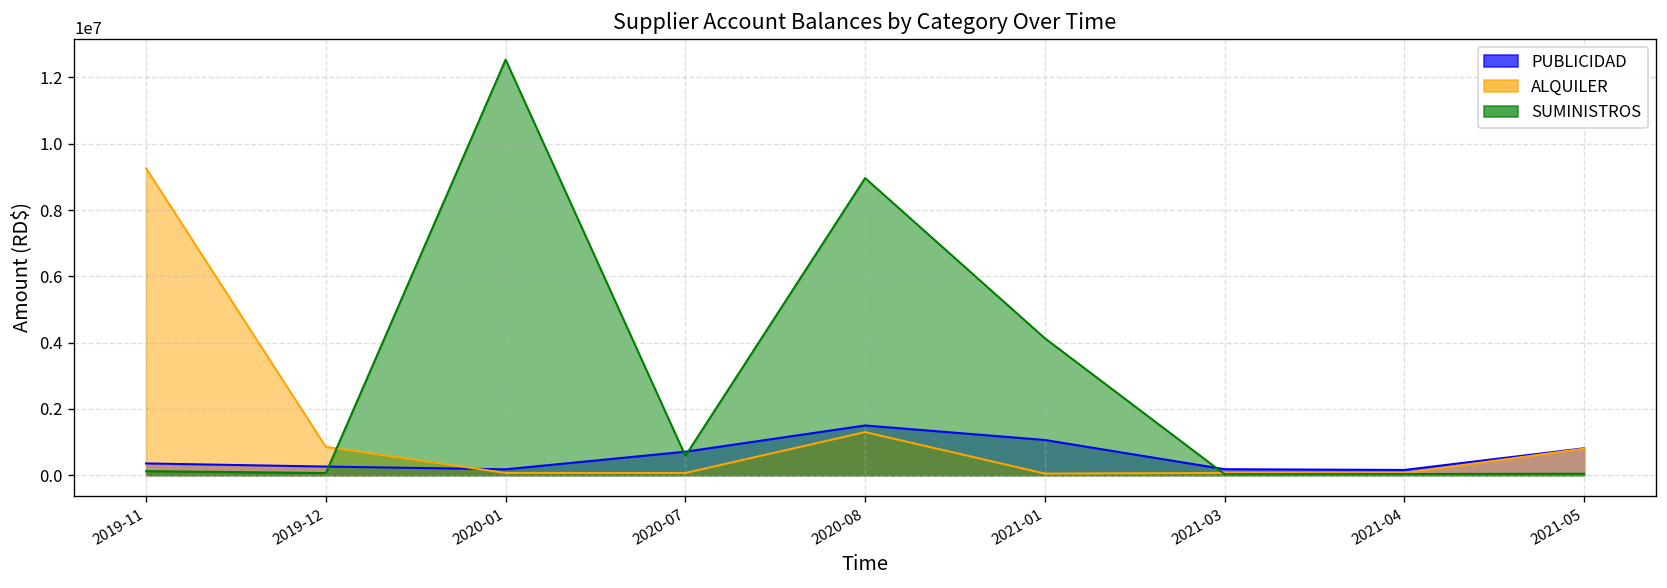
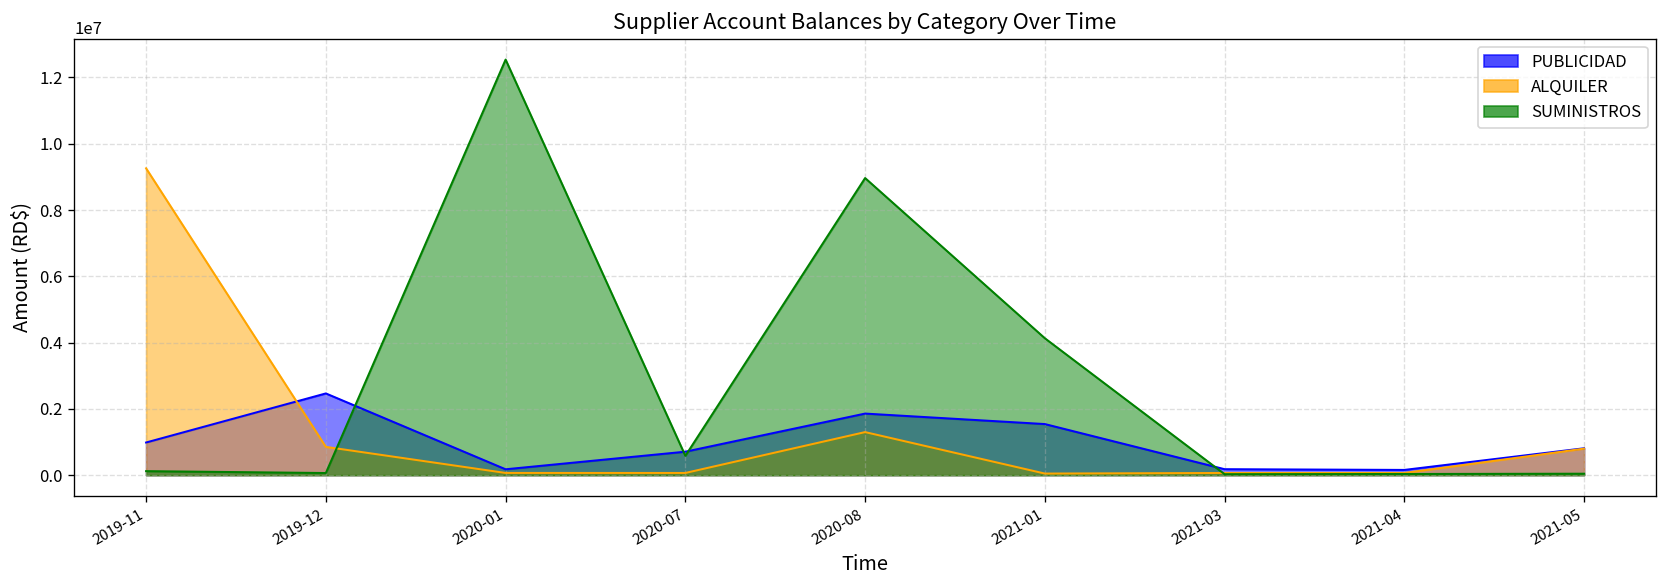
PUBLICIDAD, 2019-11: 400000 -> 1000000
PUBLICIDAD, 2019-12: 300000 -> 2500000
PUBLICIDAD, 2020-08: 1500000 -> 1900000
PUBLICIDAD, 2021-01: 1100000 -> 1500000
